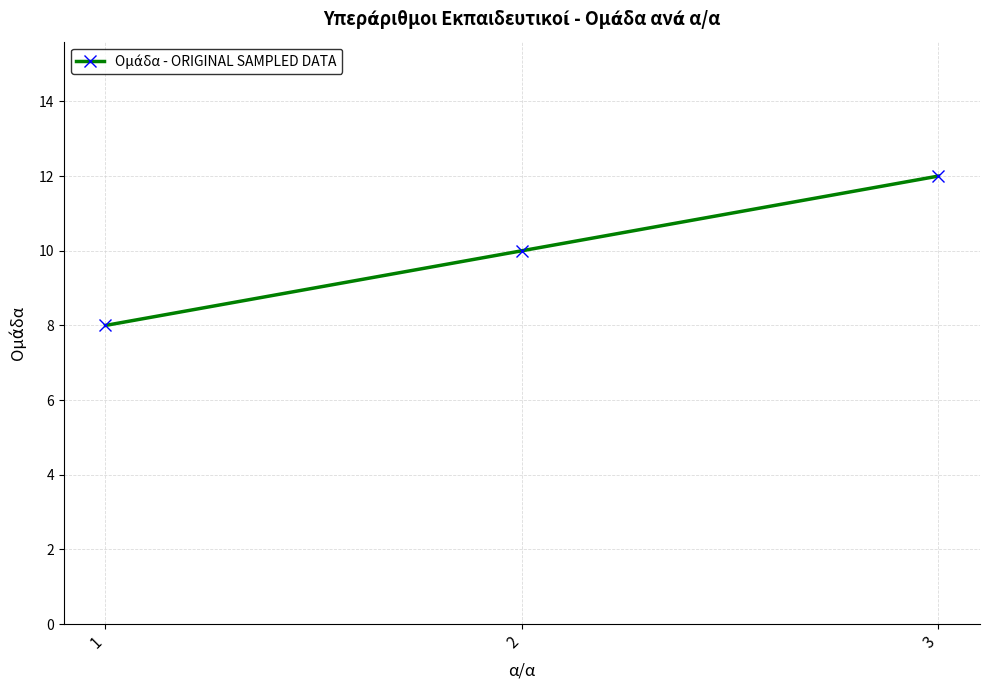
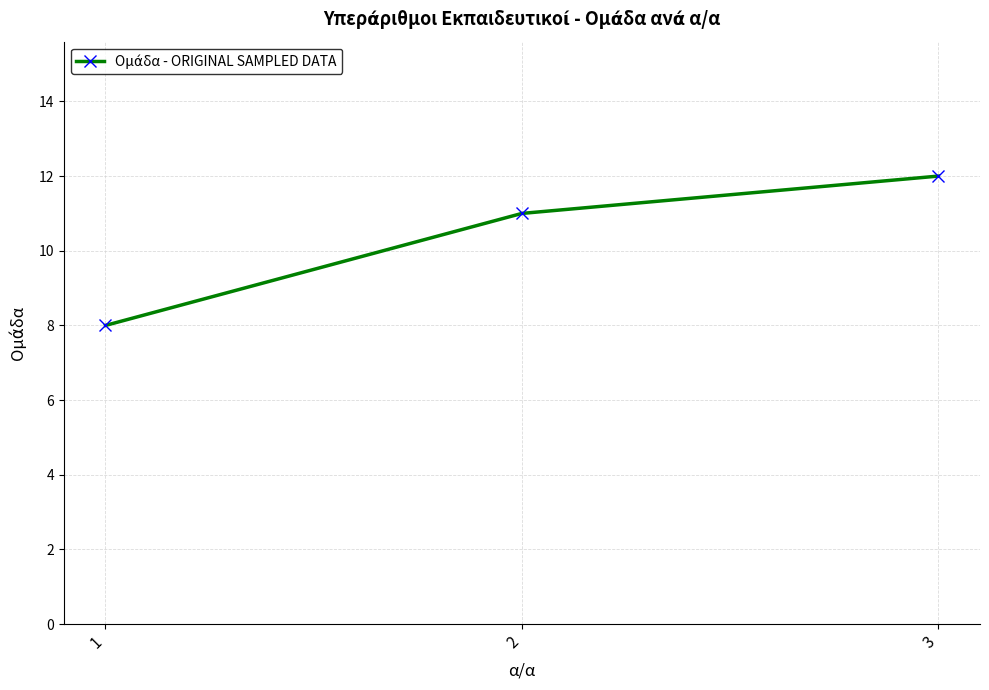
2: 10 -> 11
